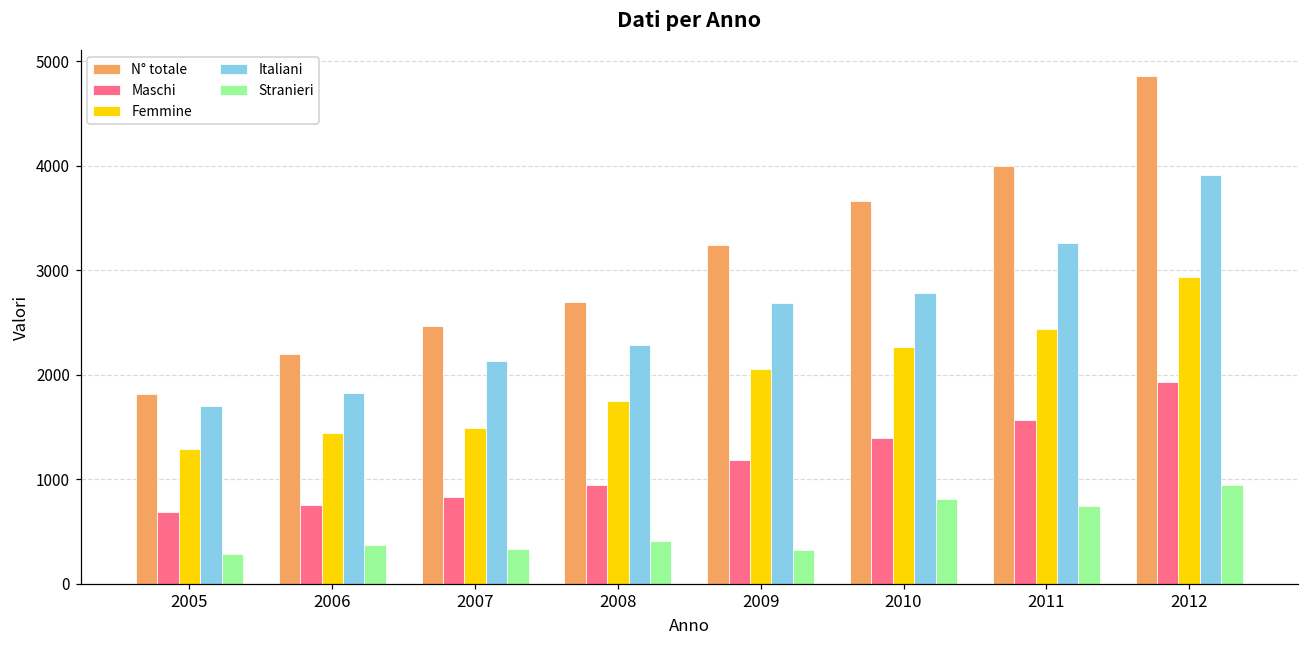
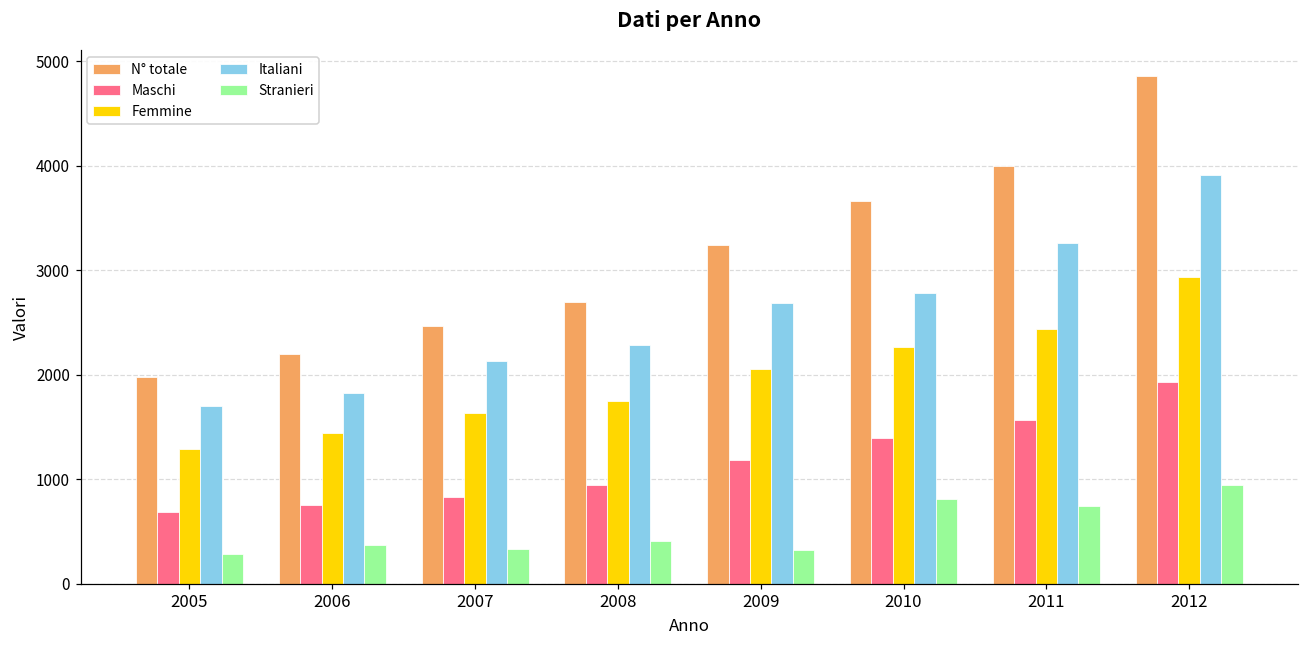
N° totale, 2005: 1800 -> 2000
Femmine, 2007: 1500 -> 1600
